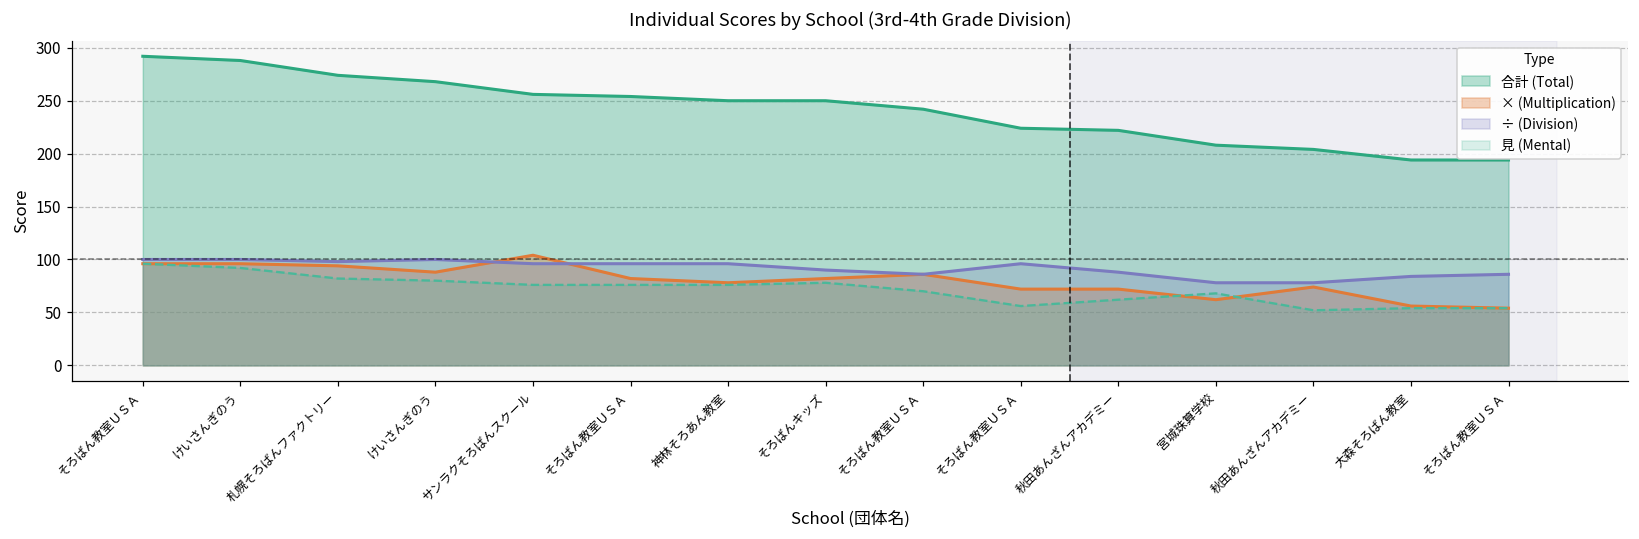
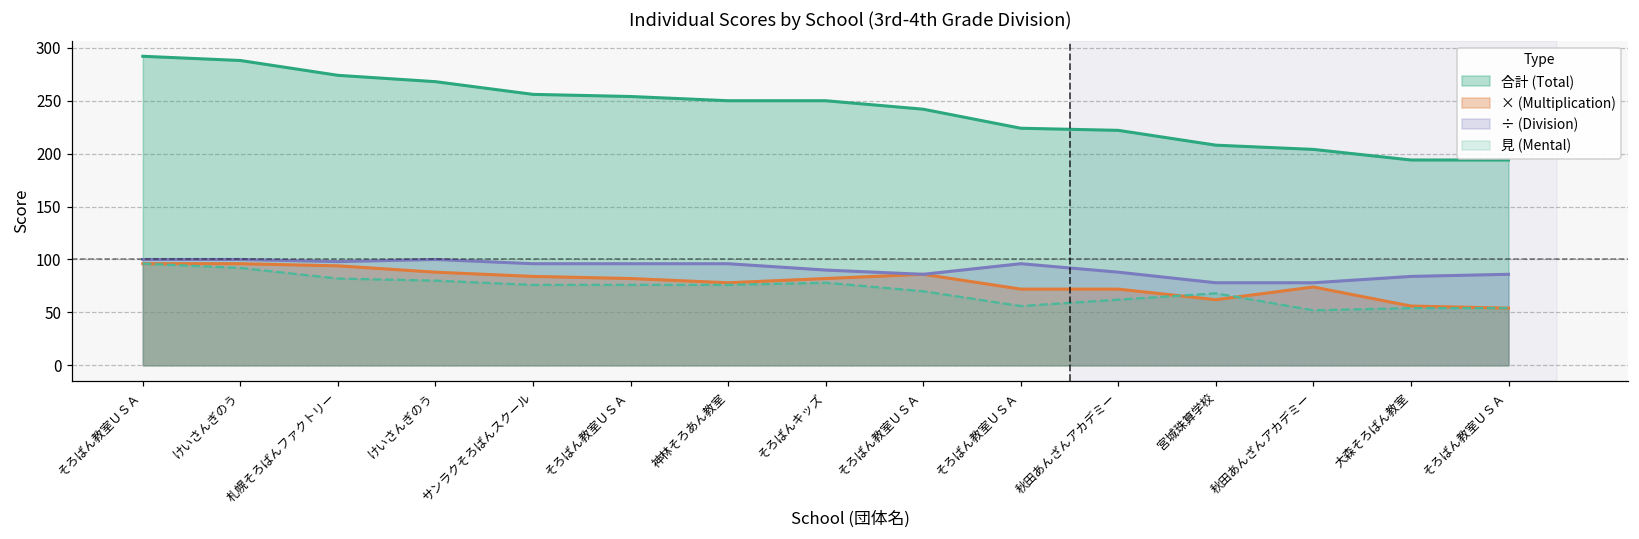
× (Multiplication), サンラクそろばんスクール: 100 -> 80
